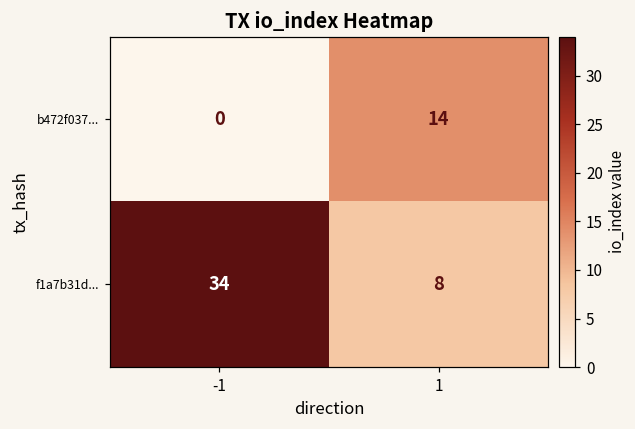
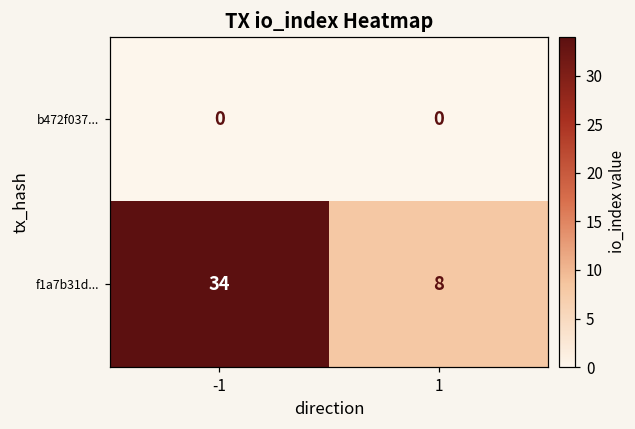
b472f037..., 1: 14 -> 0
